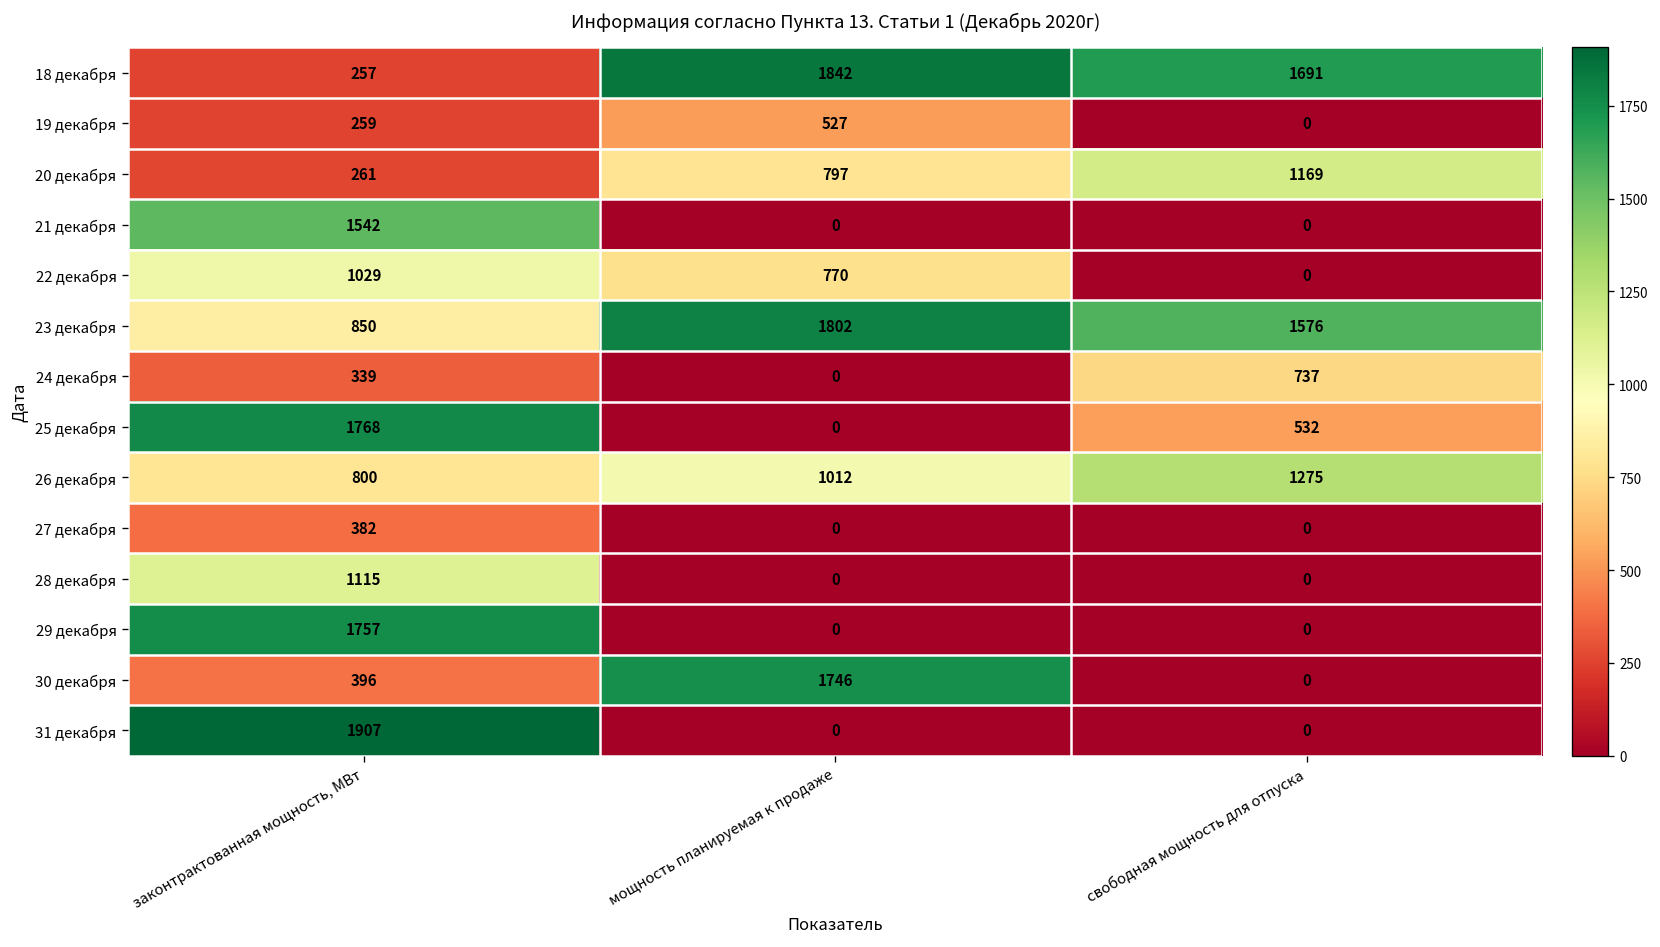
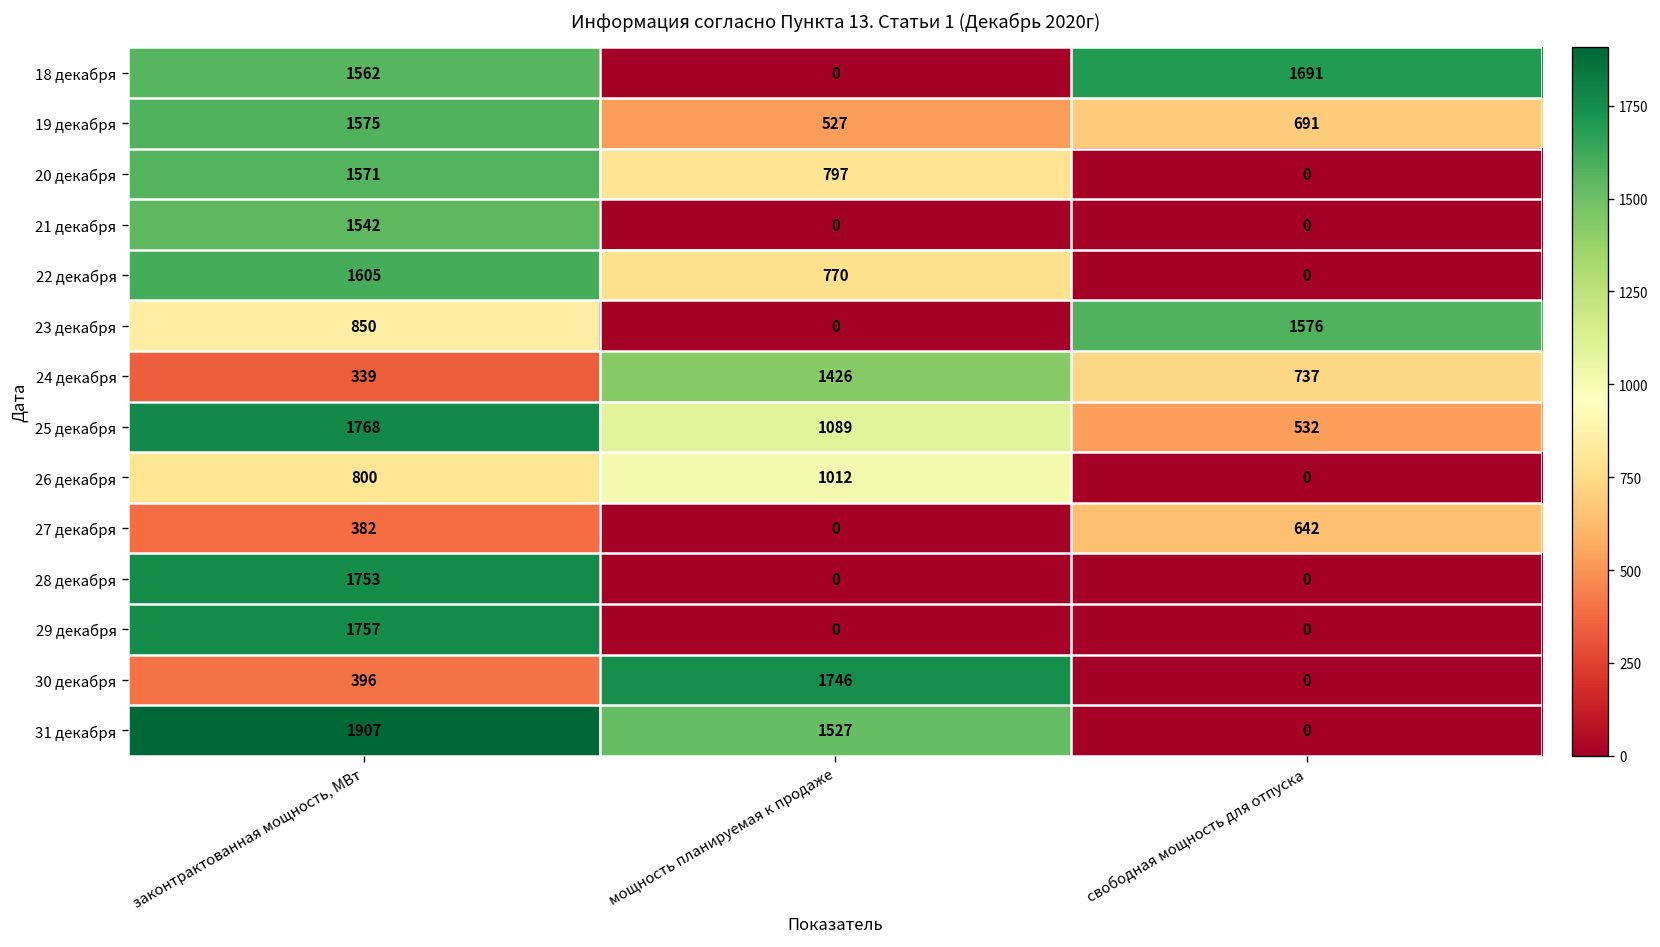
18 декабря, законтрактованная мощность, МВт: 257 -> 1562
18 декабря, мощность планируемая к продаже: 1842 -> 0
19 декабря, законтрактованная мощность, МВт: 259 -> 1575
19 декабря, свободная мощность для отпуска: 0 -> 691
20 декабря, законтрактованная мощность, МВт: 261 -> 1571
20 декабря, свободная мощность для отпуска: 1169 -> 0
22 декабря, законтрактованная мощность, МВт: 1029 -> 1605
23 декабря, мощность планируемая к продаже: 1802 -> 0
24 декабря, мощность планируемая к продаже: 0 -> 1426
25 декабря, мощность планируемая к продаже: 0 -> 1089
26 декабря, свободная мощность для отпуска: 1275 -> 0
27 декабря, свободная мощность для отпуска: 0 -> 642
28 декабря, законтрактованная мощность, МВт: 1115 -> 1753
31 декабря, мощность планируемая к продаже: 0 -> 1527
